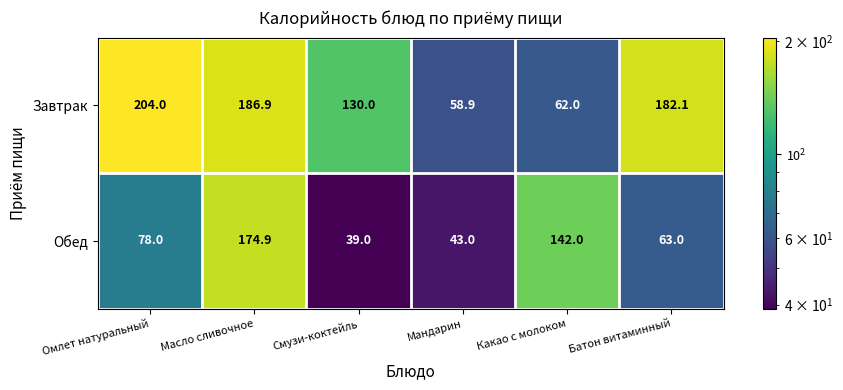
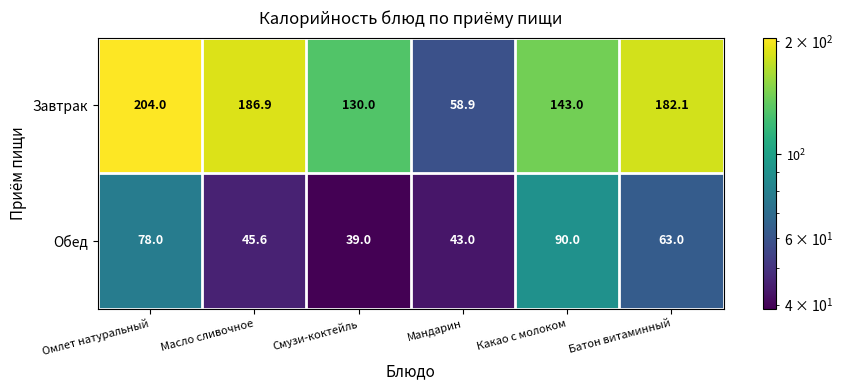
Завтрак, Какао с молоком: 62.0 -> 143.0
Обед, Масло сливочное: 174.9 -> 45.6
Обед, Какао с молоком: 142.0 -> 90.0
